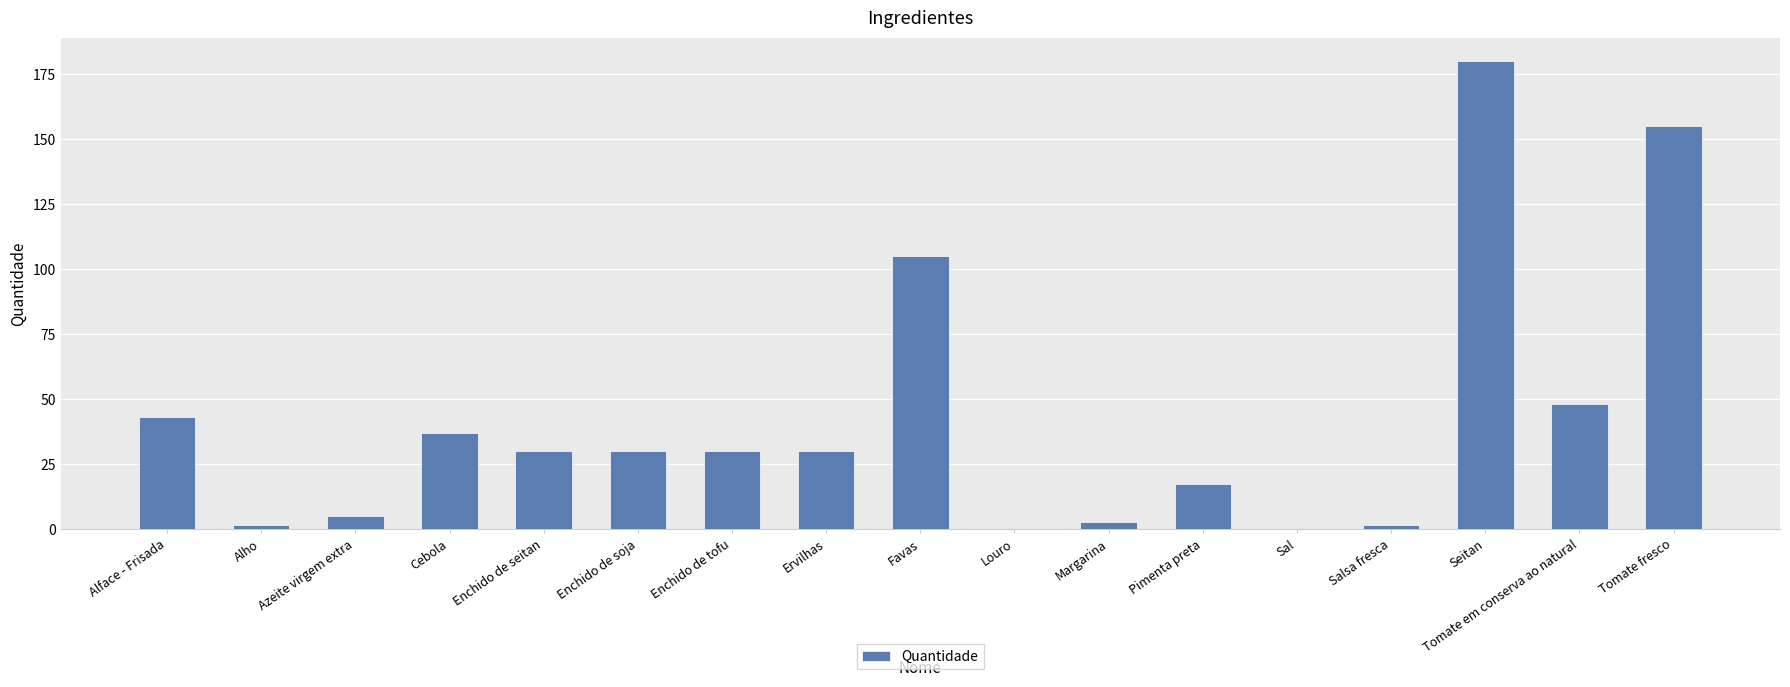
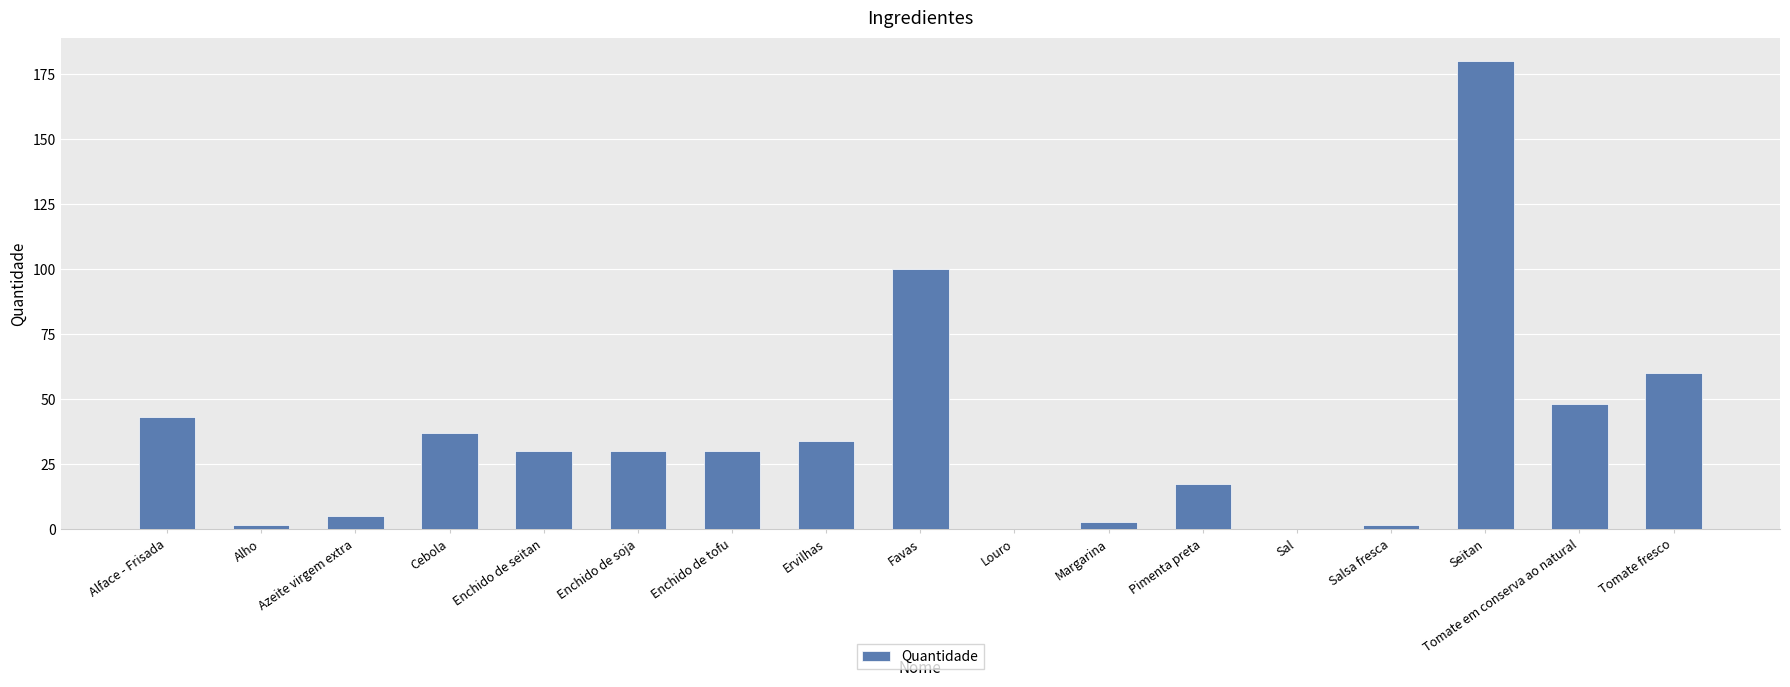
Ervilhas: 30 -> 34
Favas: 105 -> 100
Tomate fresco: 155 -> 60
